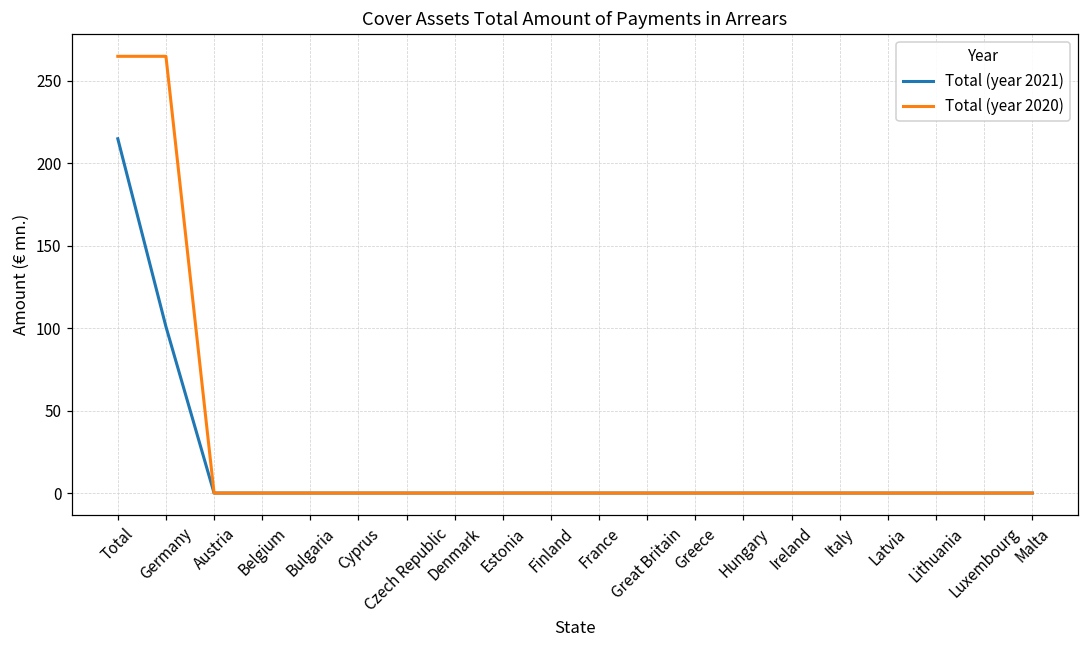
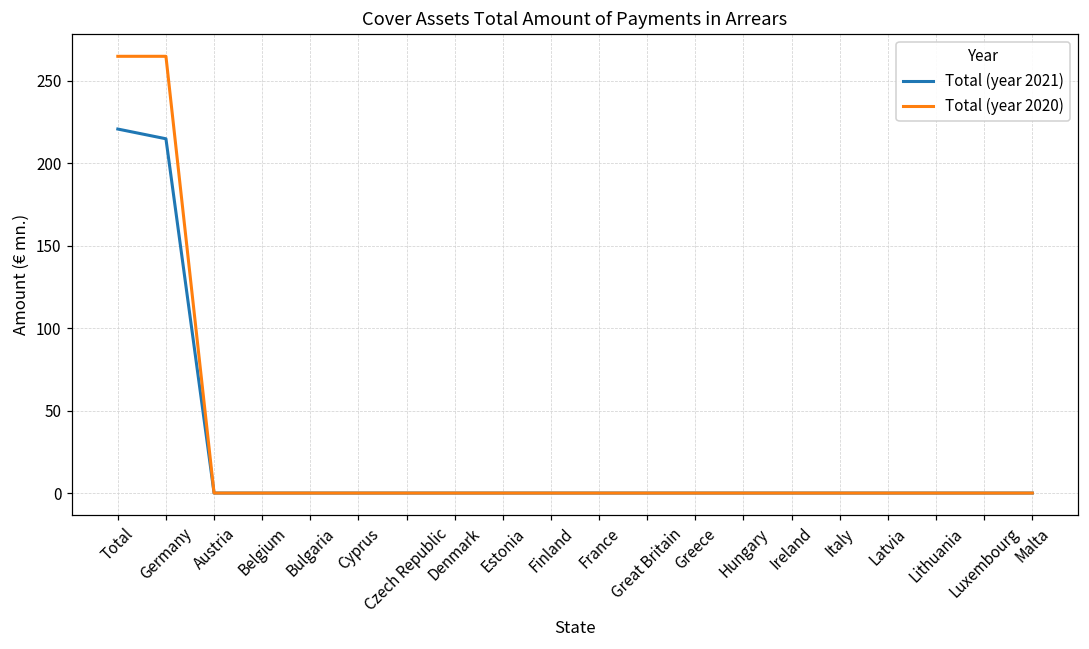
Total (year 2021), Total: 215 -> 221
Total (year 2021), Germany: 101 -> 215
